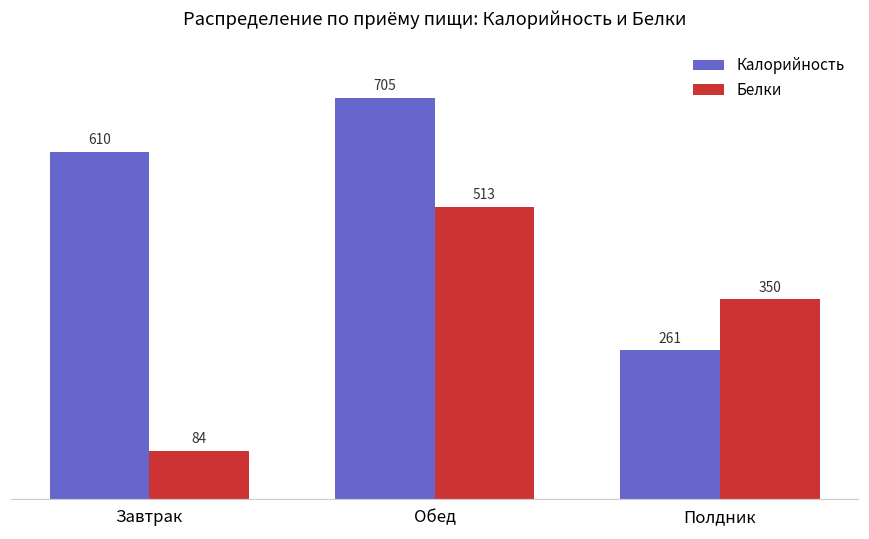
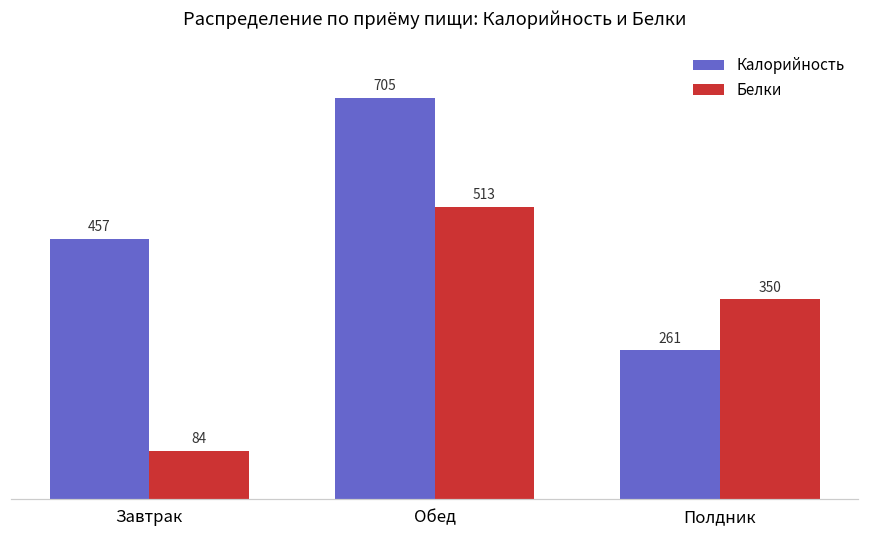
Калорийность, Завтрак: 610 -> 457
